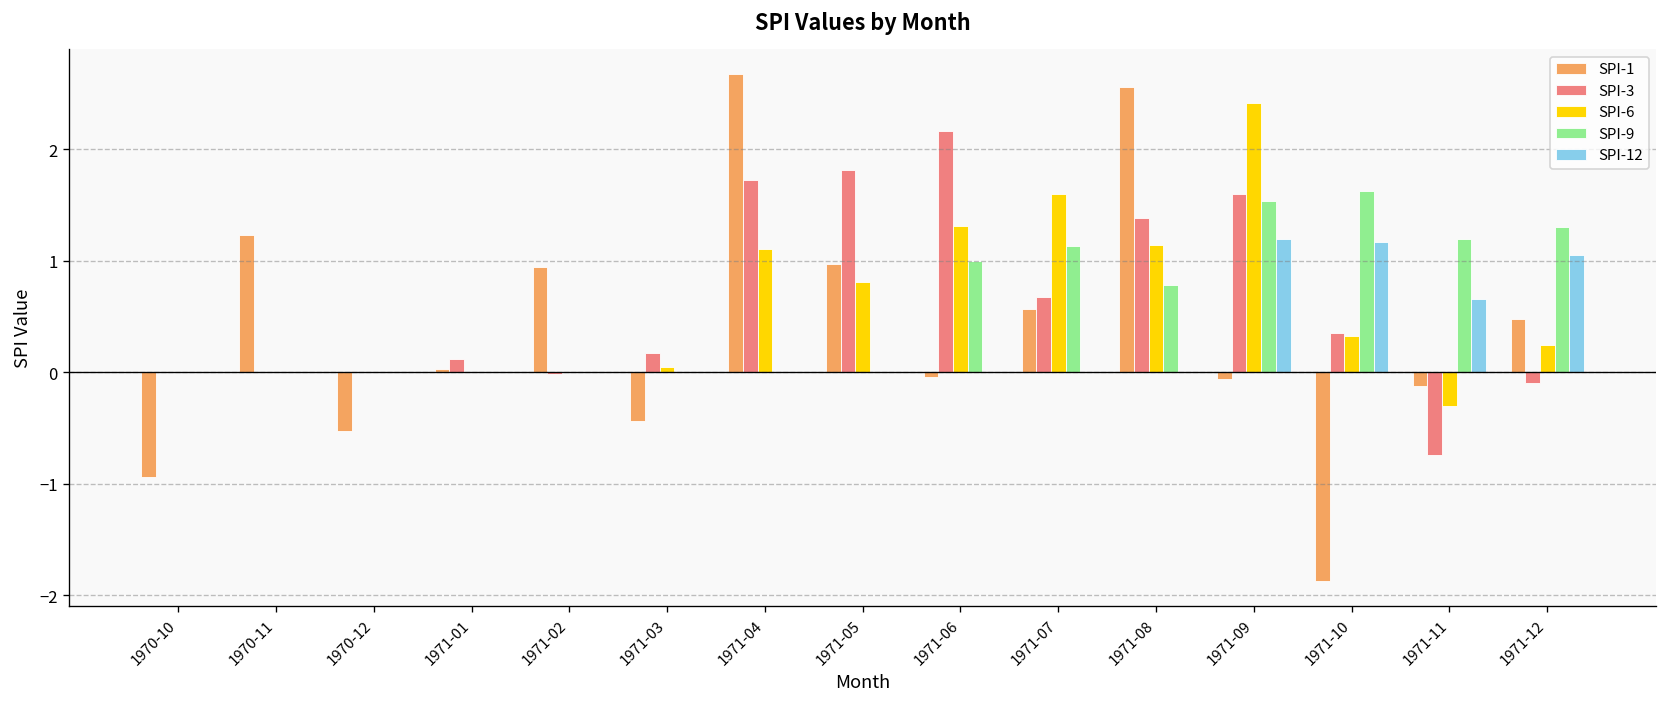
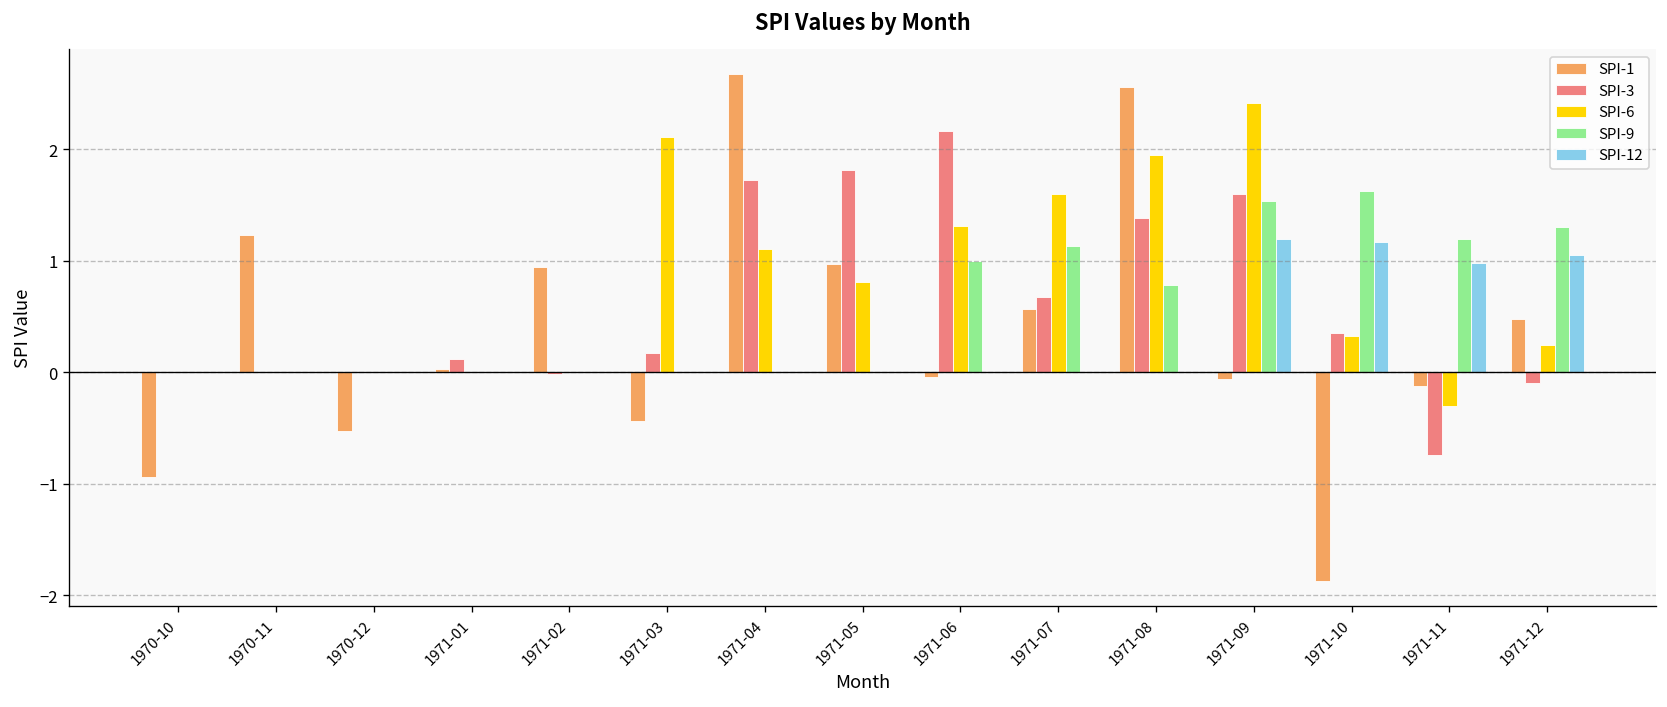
SPI-6, 1971-03: 0.1 -> 2.1
SPI-6, 1971-08: 1.1 -> 2.0
SPI-12, 1971-11: 0.7 -> 1.0
